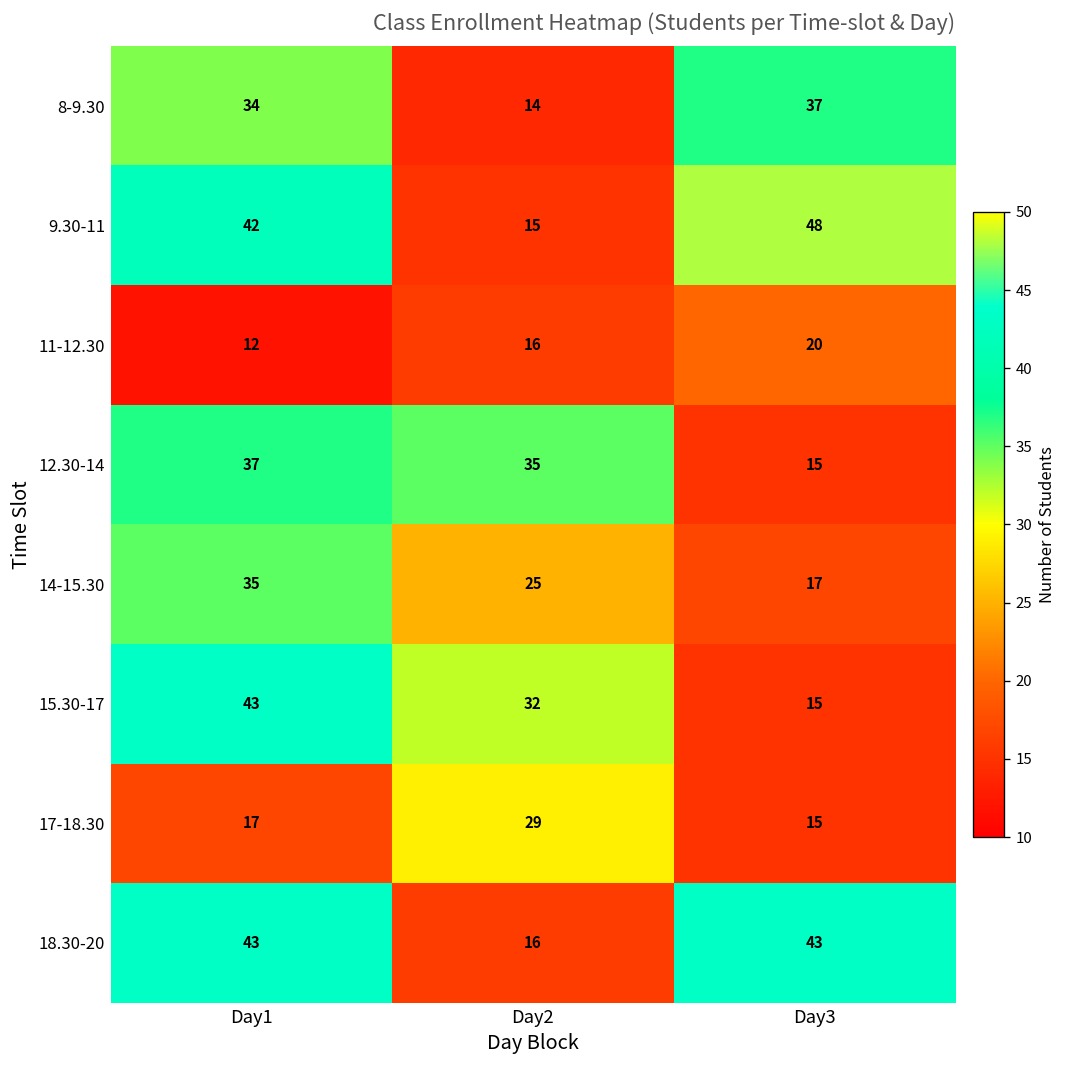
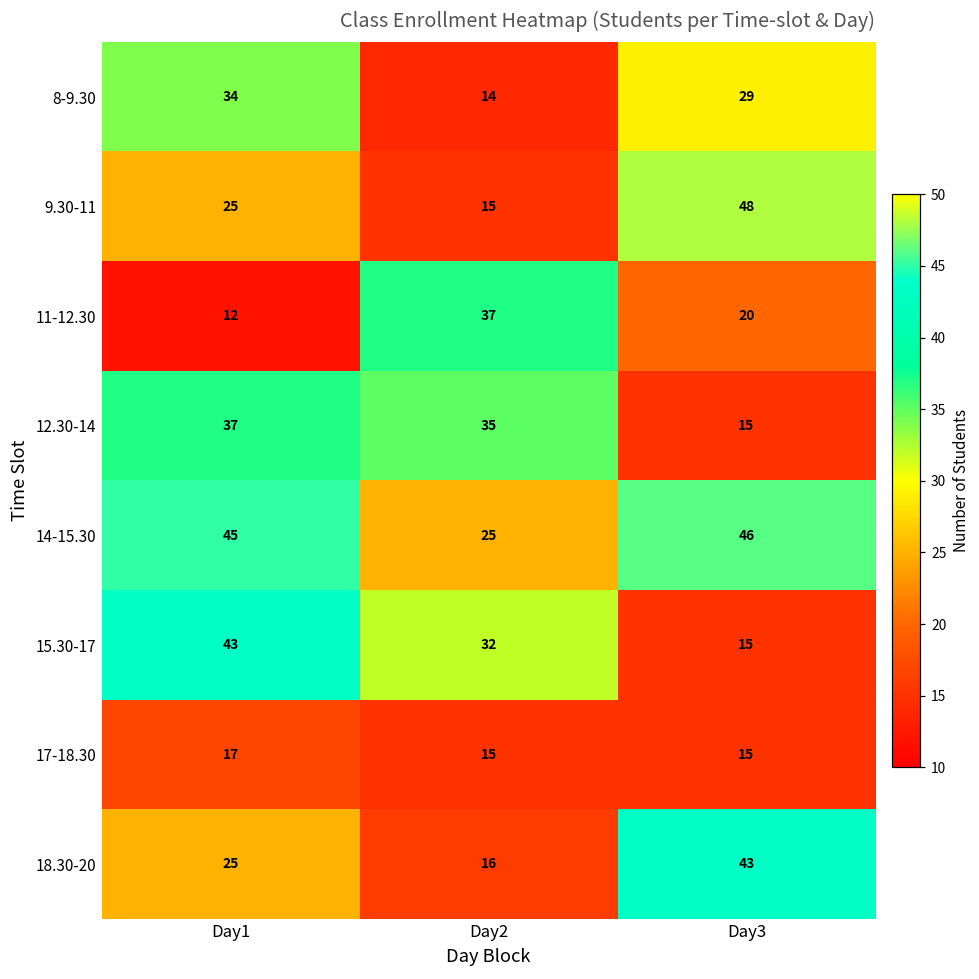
8-9.30, Day3: 37 -> 29
9.30-11, Day1: 42 -> 25
11-12.30, Day2: 16 -> 37
14-15.30, Day1: 35 -> 45
14-15.30, Day3: 17 -> 46
17-18.30, Day2: 29 -> 15
18.30-20, Day1: 43 -> 25
